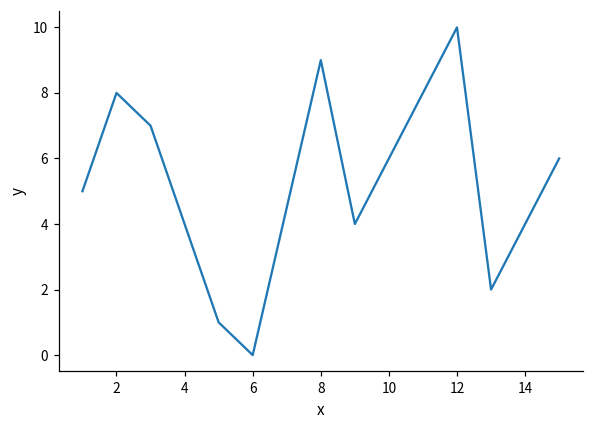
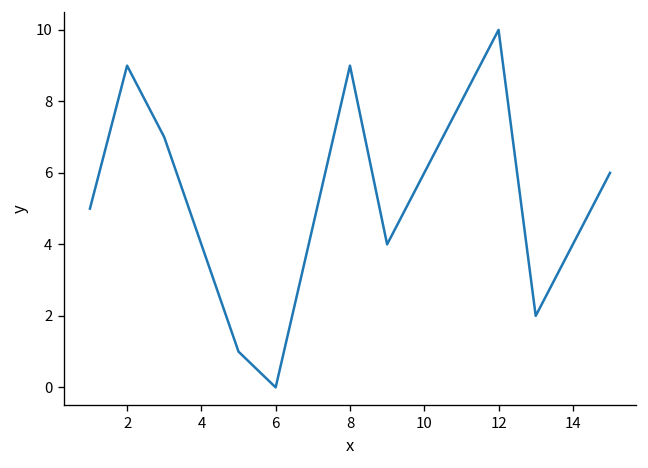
2: 8 -> 9
